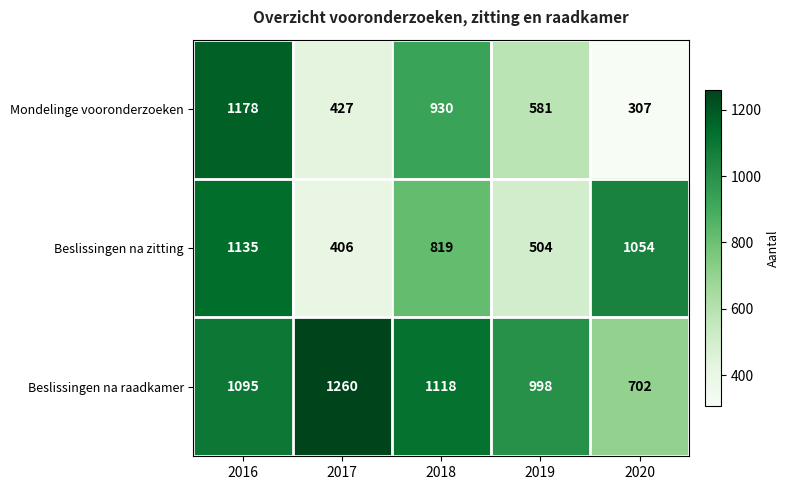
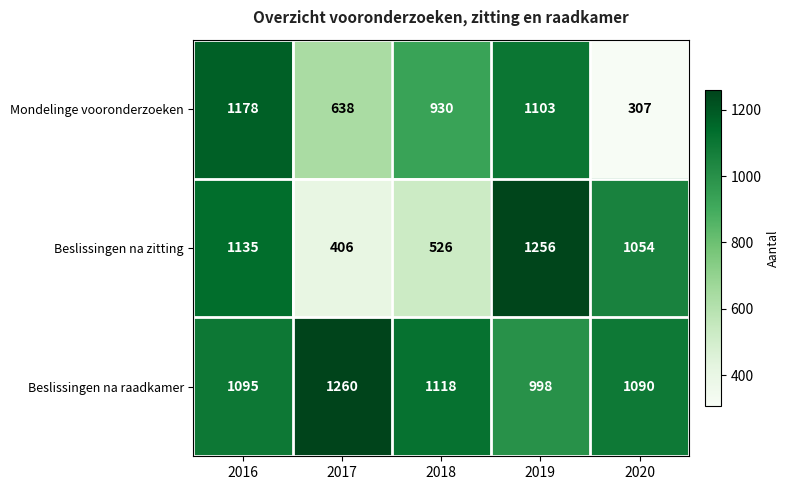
Mondelinge vooronderzoeken, 2017: 427 -> 638
Mondelinge vooronderzoeken, 2019: 581 -> 1103
Beslissingen na zitting, 2018: 819 -> 526
Beslissingen na zitting, 2019: 504 -> 1256
Beslissingen na raadkamer, 2020: 702 -> 1090
